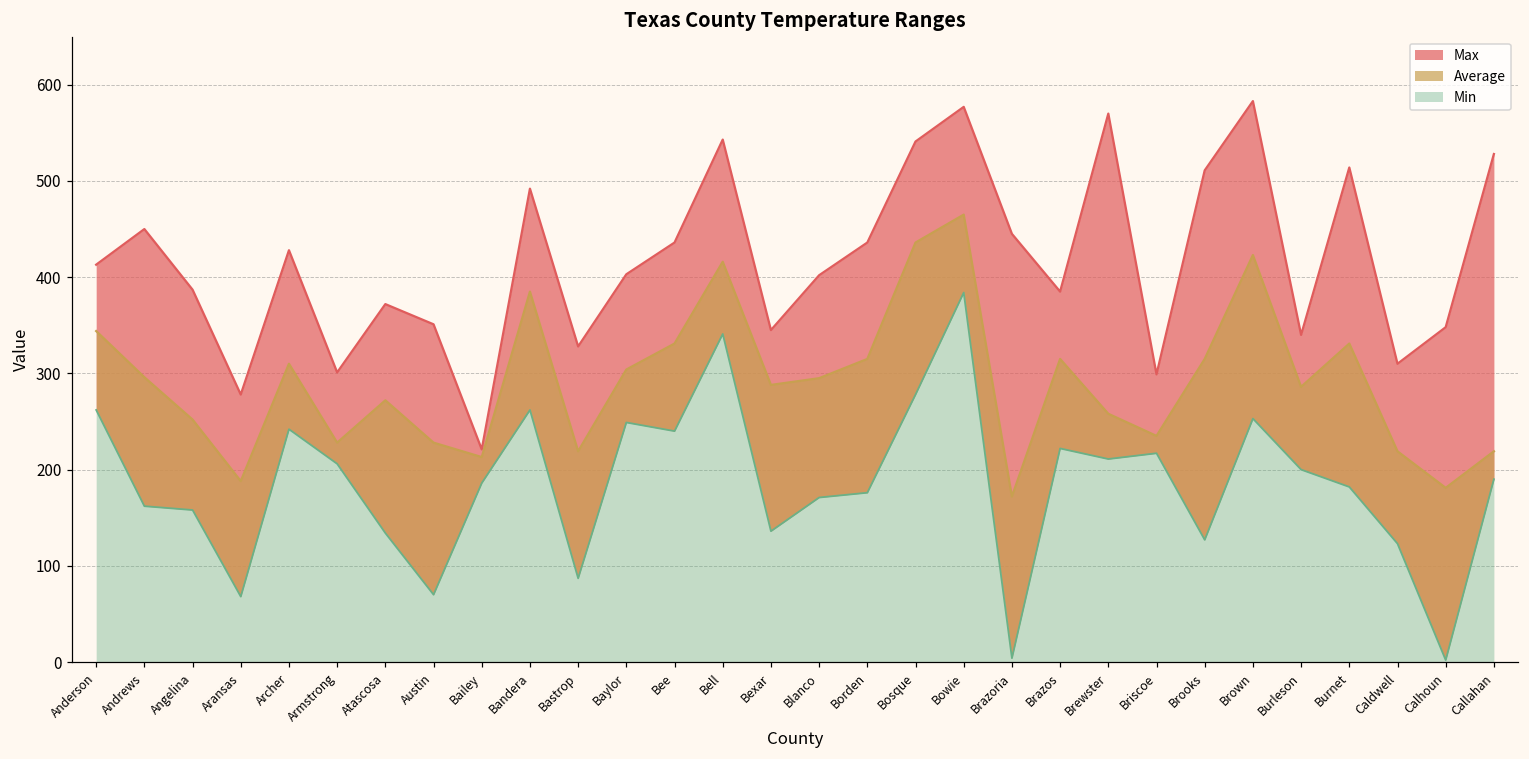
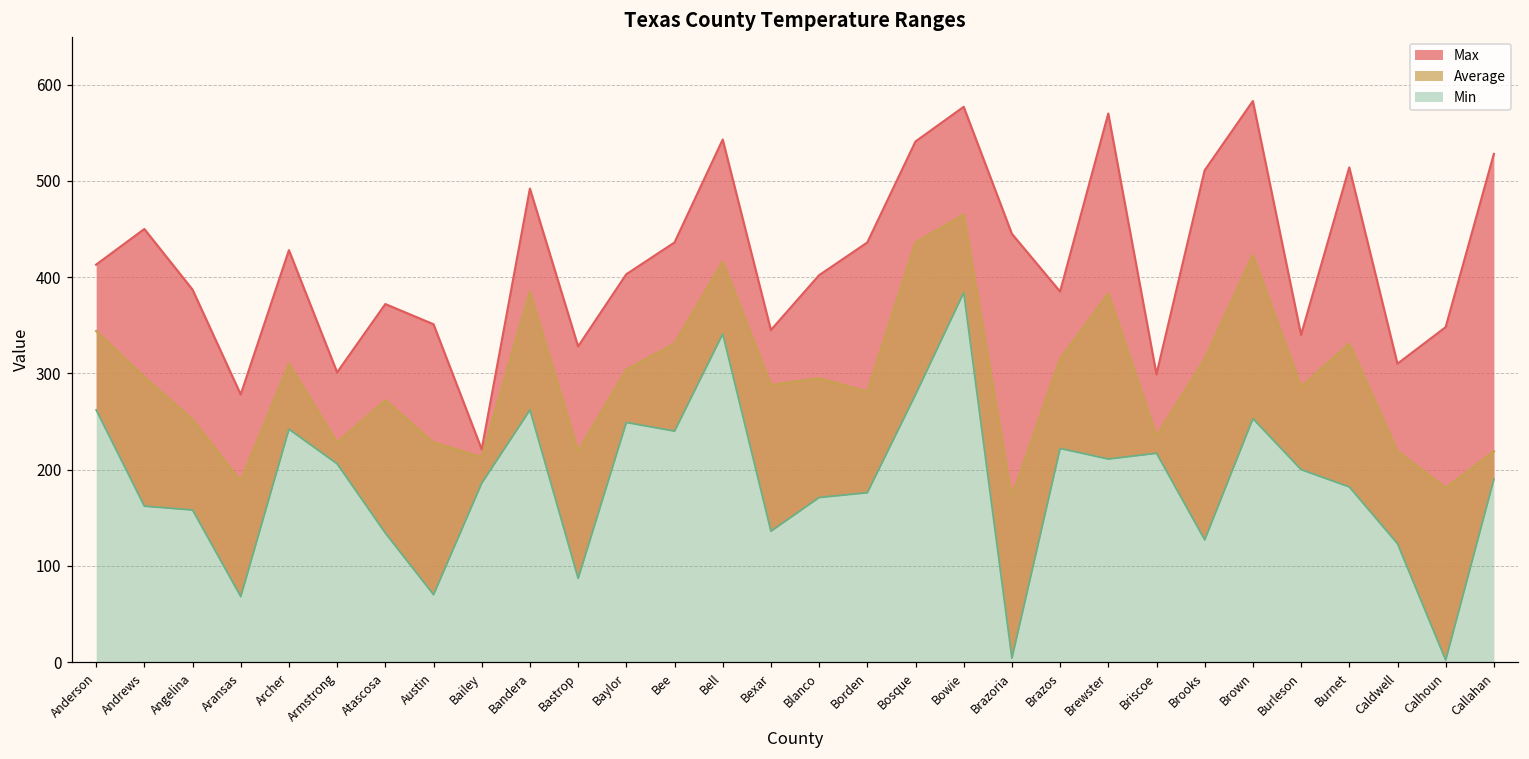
Average, Borden: 320 -> 280
Average, Brewster: 260 -> 380
